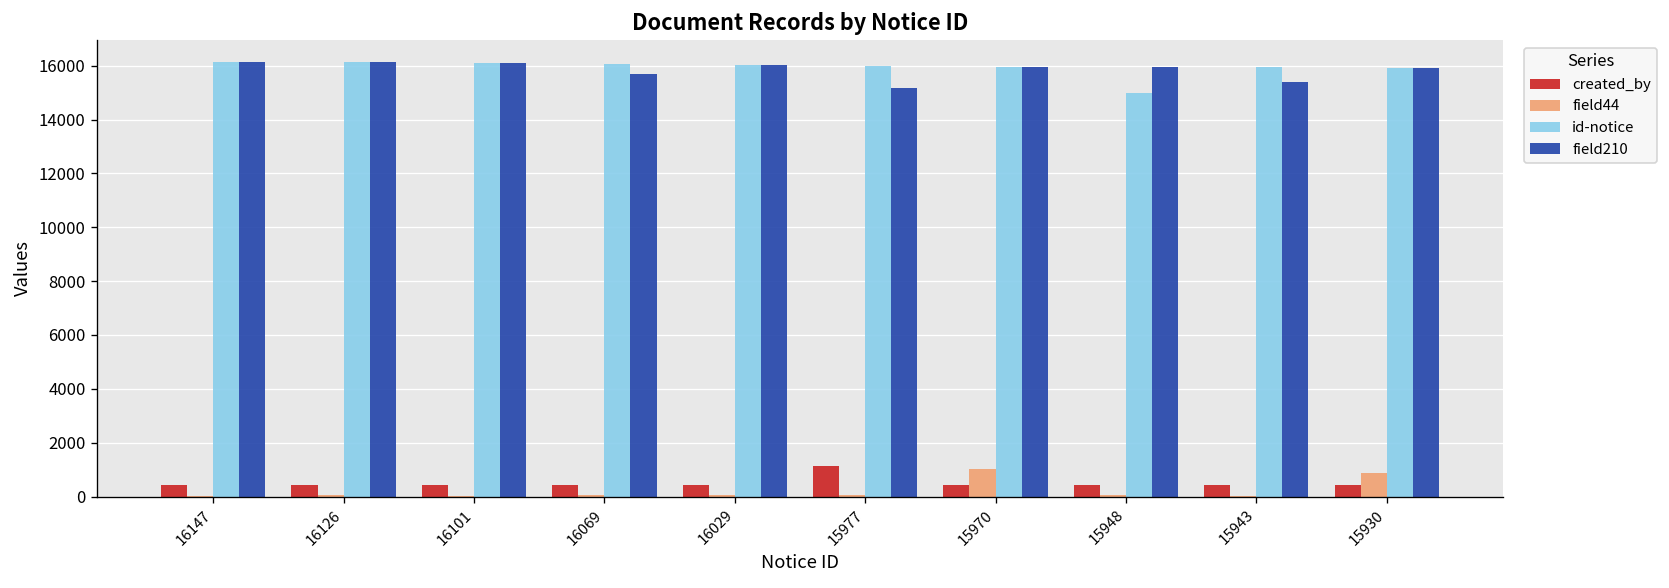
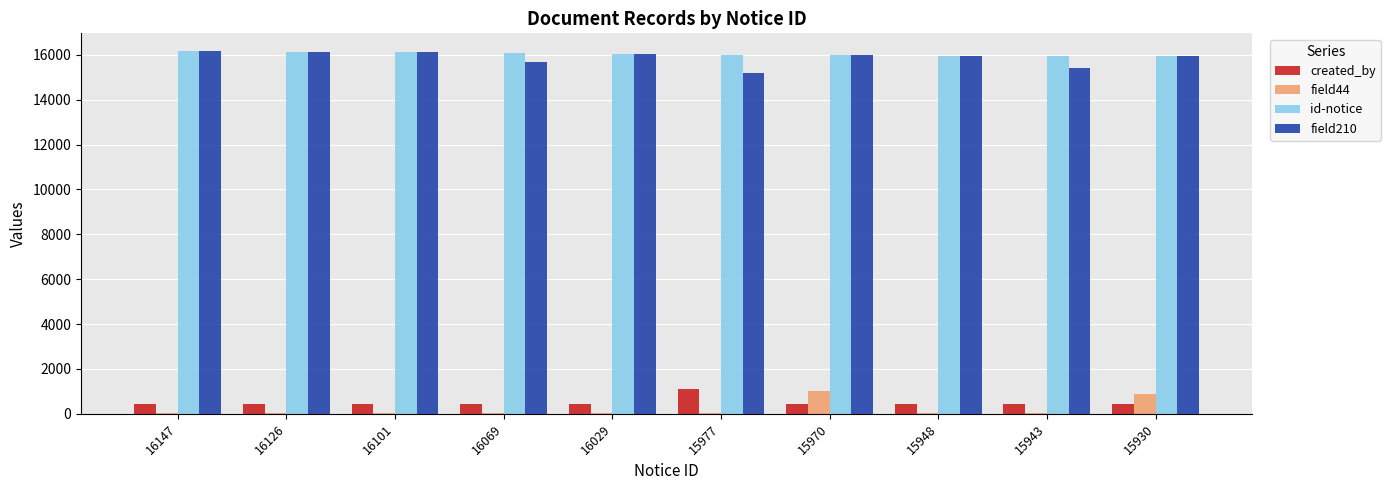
id-notice, 15948: 15000 -> 15900
